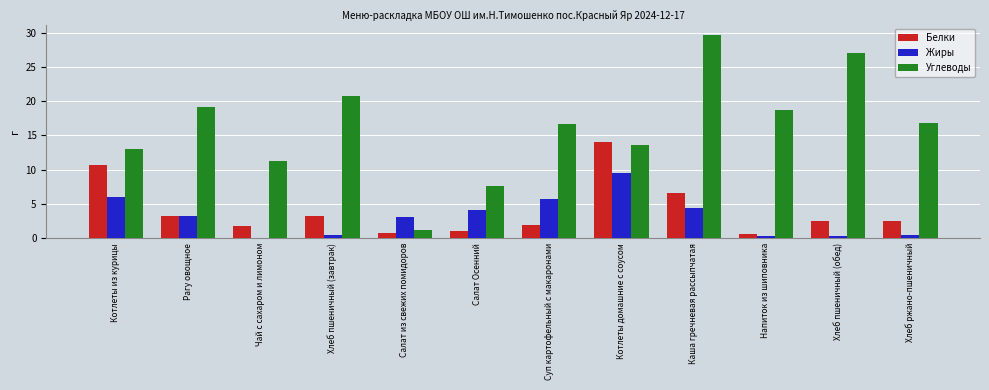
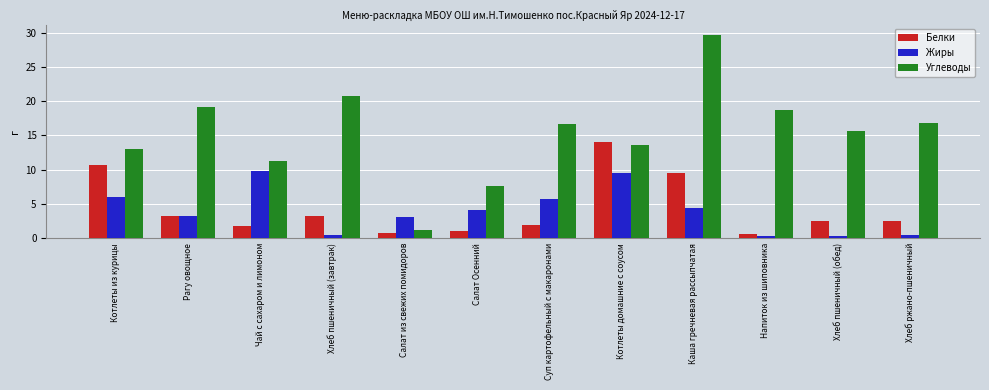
Жиры, Чай с сахаром и лимоном: 0 -> 10
Белки, Каша гречневая рассыпчатая: 7 -> 9
Углеводы, Хлеб пшеничный (обед): 27 -> 16
